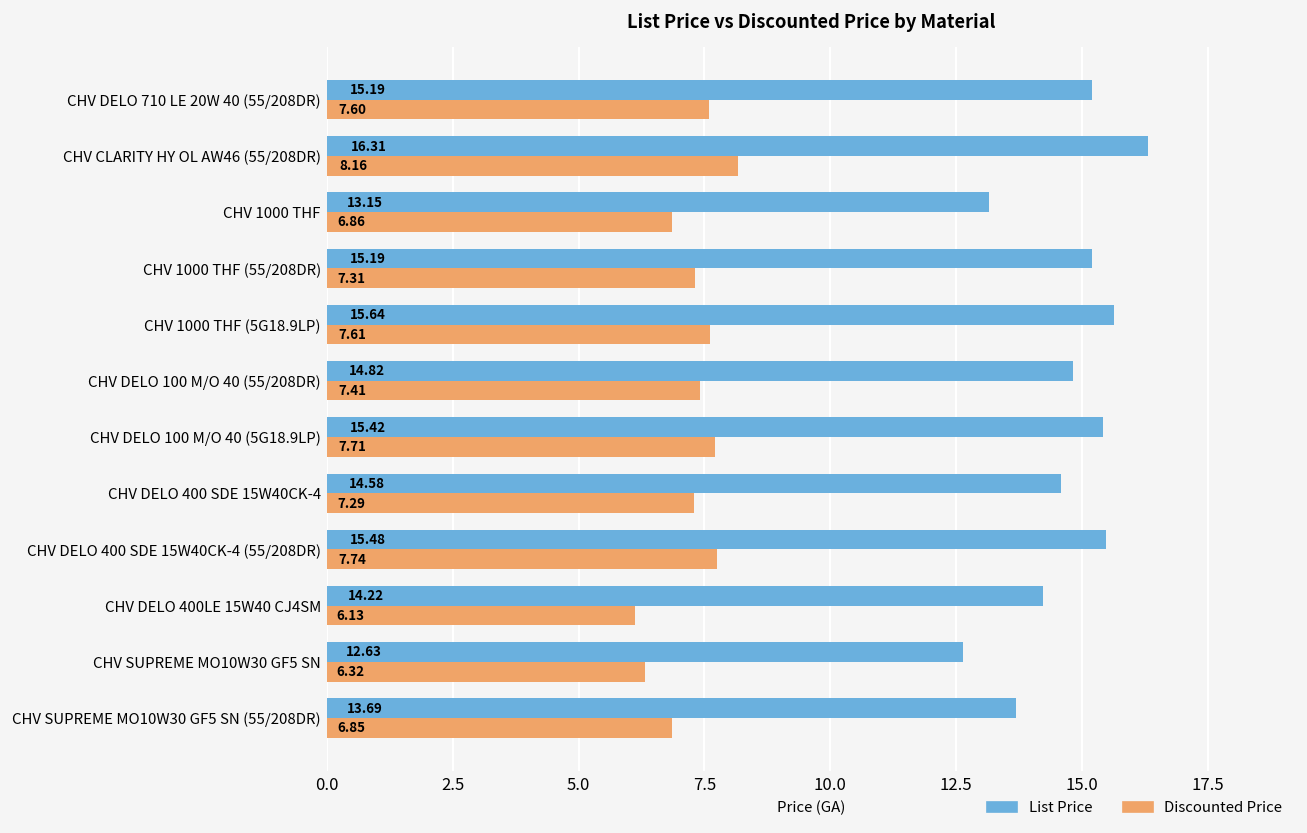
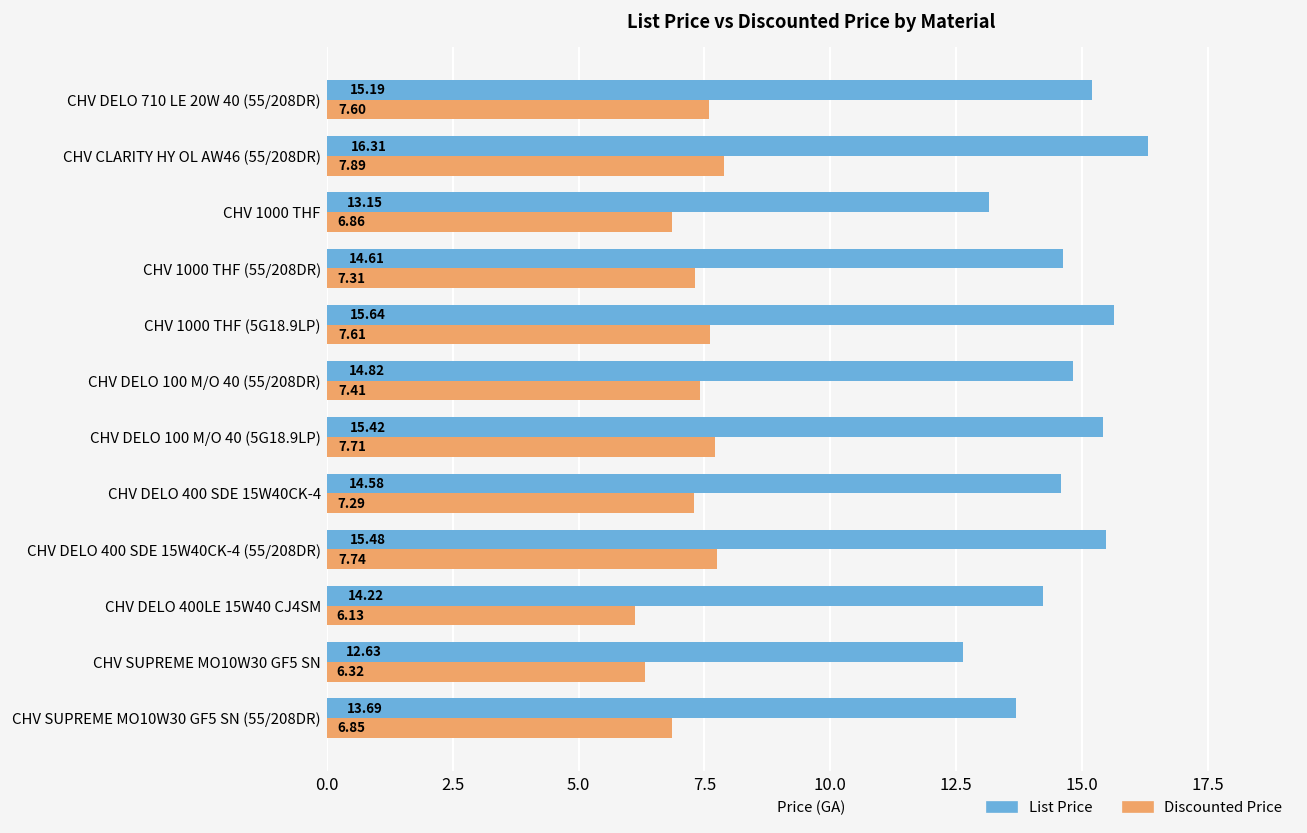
Discounted Price, CHV CLARITY HY OL AW46 (55/208DR): 8.16 -> 7.89
List Price, CHV 1000 THF (55/208DR): 15.19 -> 14.61
